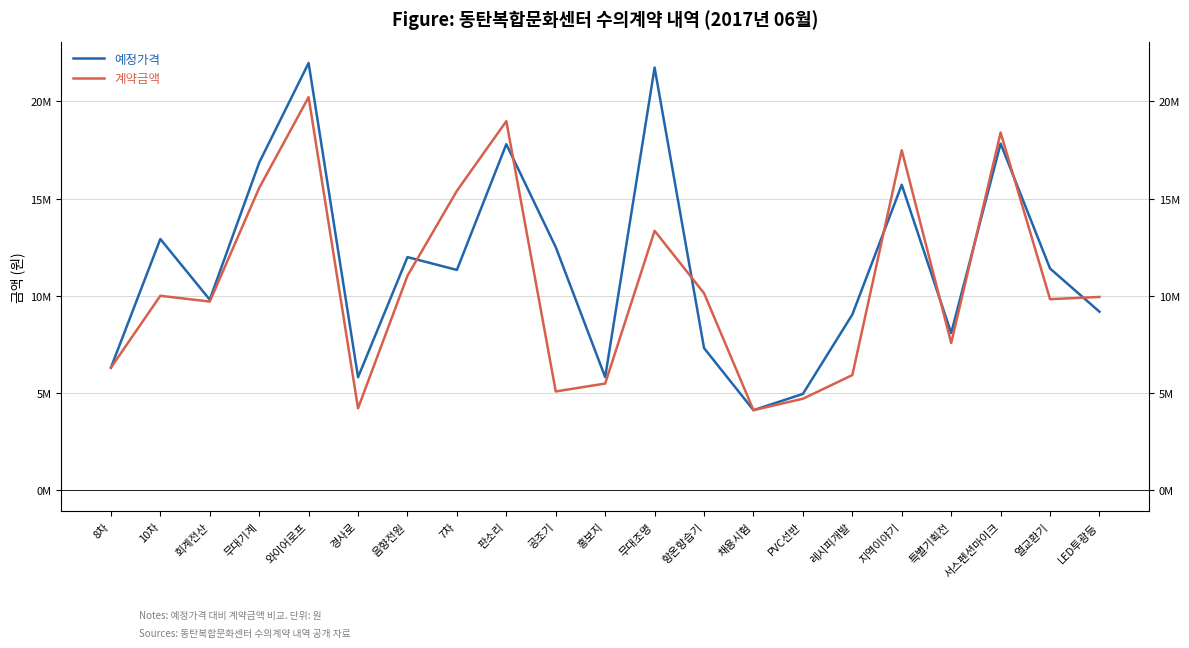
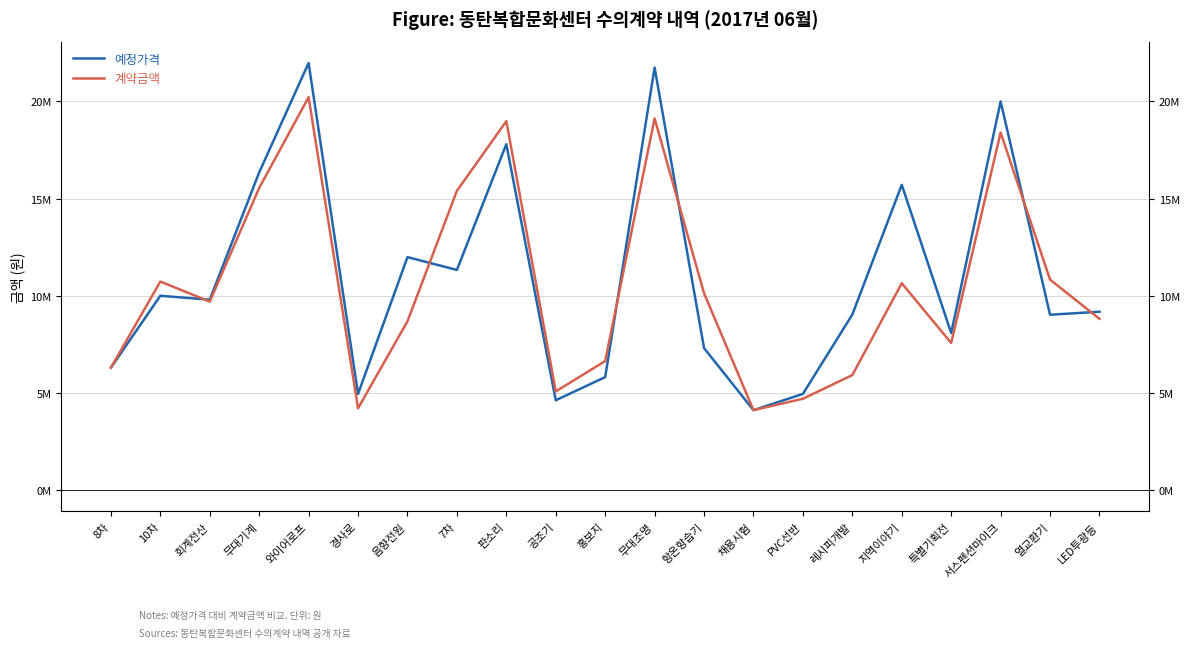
예정가격, 10차: 12900000 -> 10000000
계약금액, 10차: 10000000 -> 10700000
예정가격, 무대기계: 16800000 -> 16400000
예정가격, 경사로: 5800000 -> 5000000
계약금액, 음향전원: 11000000 -> 8700000
예정가격, 공조기: 12500000 -> 4600000
계약금액, 홍보지: 5500000 -> 6600000
계약금액, 무대조명: 13300000 -> 19100000
계약금액, 지역이야기: 17500000 -> 10600000
예정가격, 서스펜션마이크: 17800000 -> 20000000
예정가격, 열교환기: 11400000 -> 9000000
계약금액, 열교환기: 9800000 -> 10800000
계약금액, LED투광등: 9900000 -> 8800000
